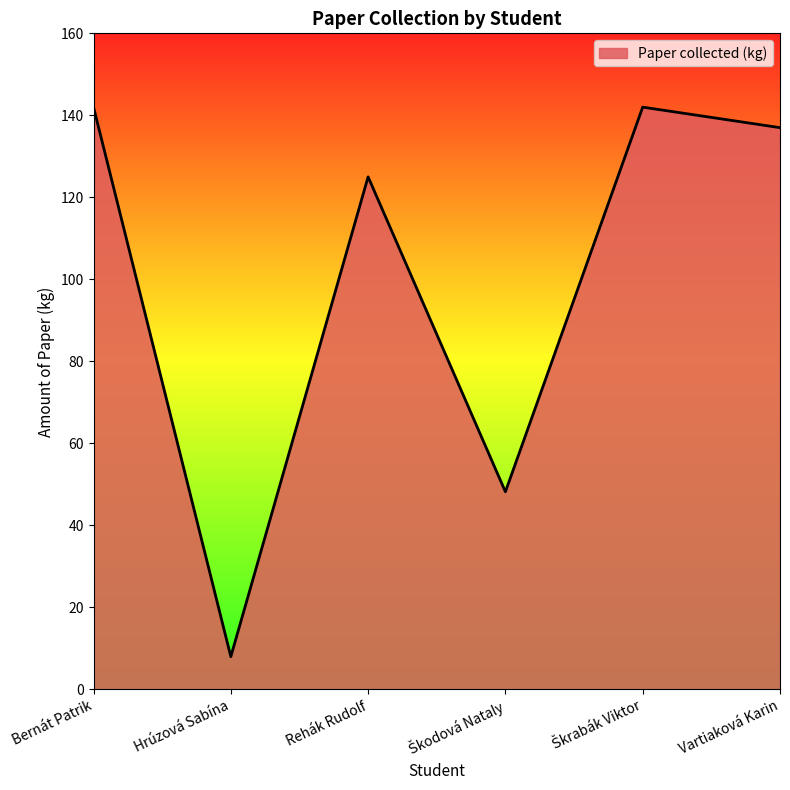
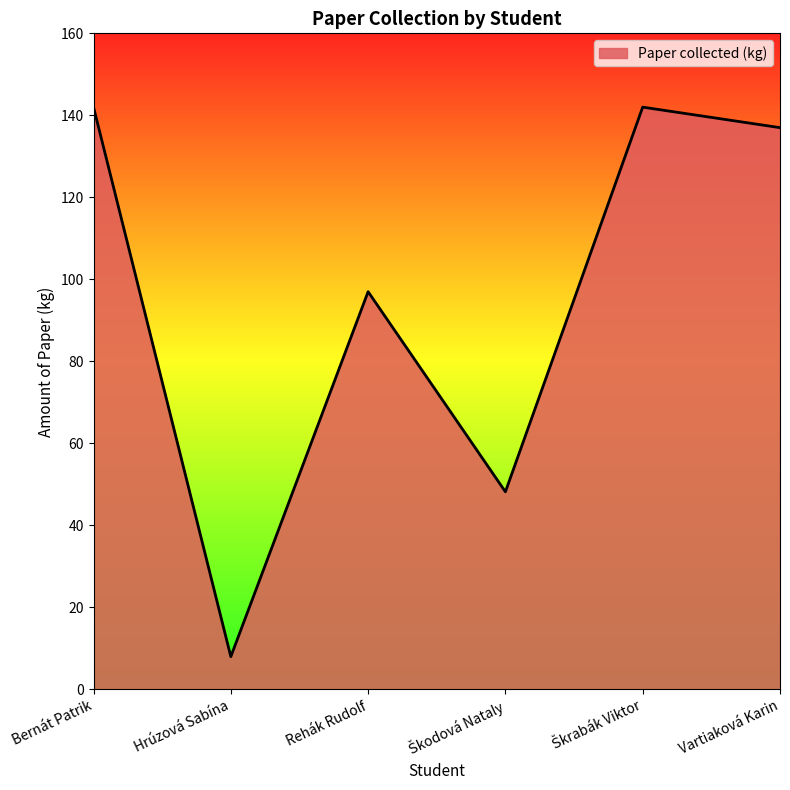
Rehák Rudolf: 125 -> 97
